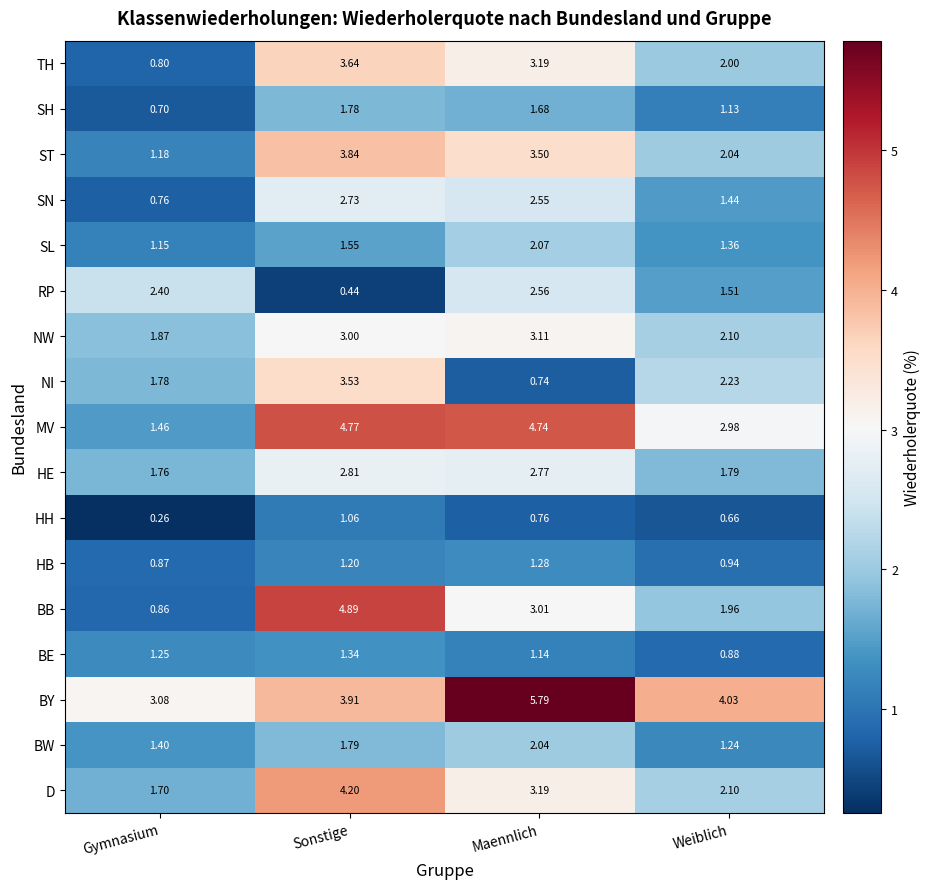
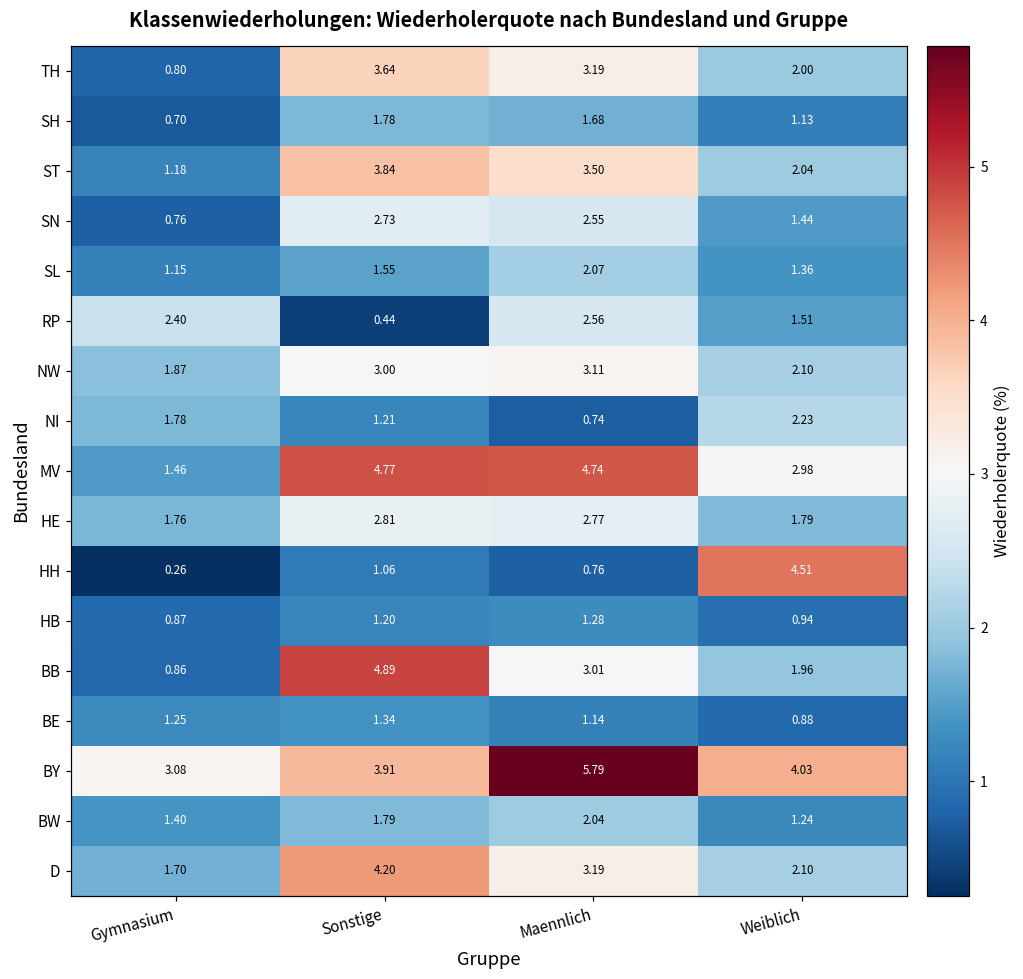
NI, Sonstige: 3.53 -> 1.21
HH, Weiblich: 0.66 -> 4.51
